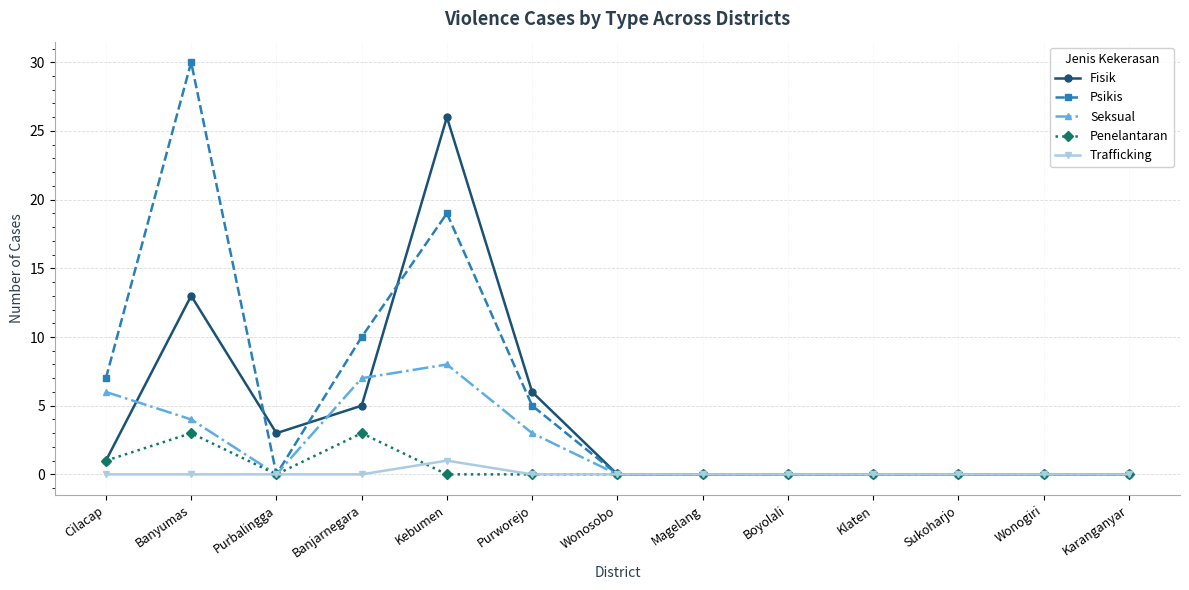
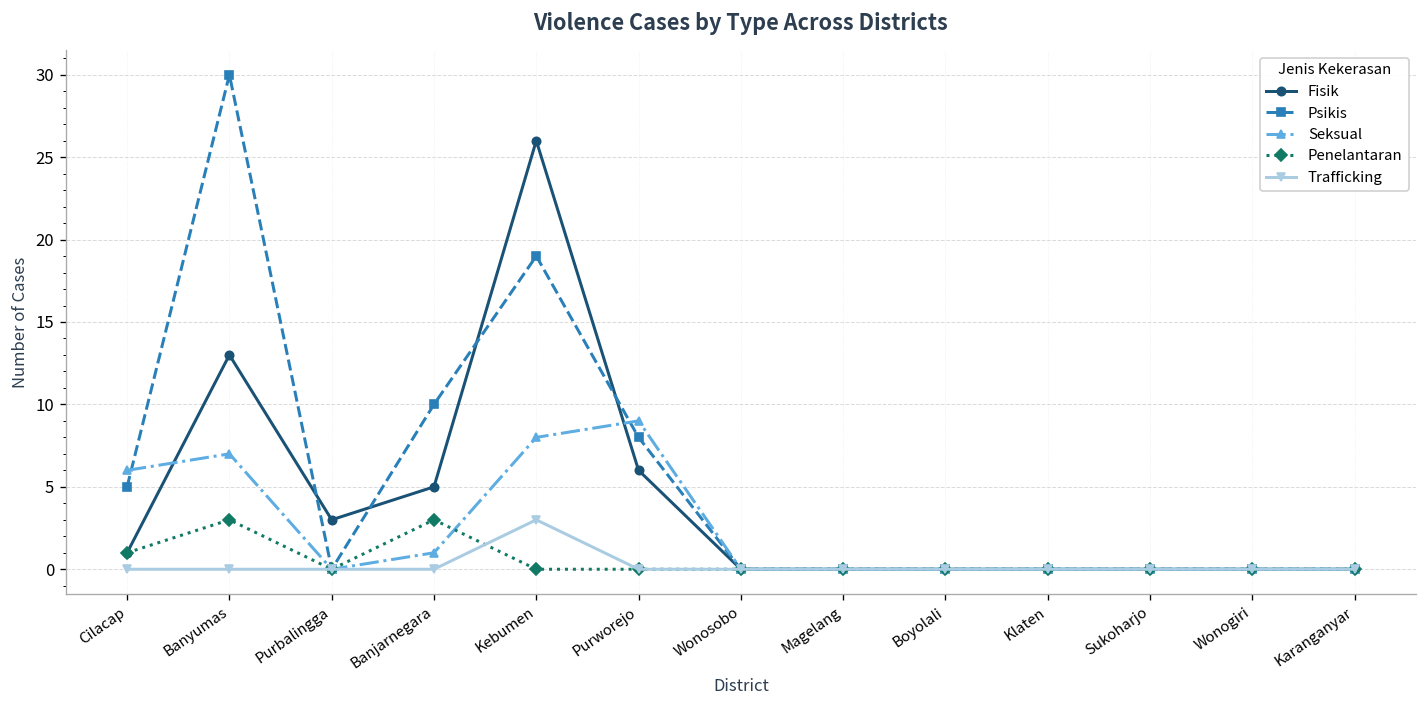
Psikis, Cilacap: 7 -> 5
Seksual, Banyumas: 4 -> 7
Seksual, Banjarnegara: 7 -> 1
Trafficking, Kebumen: 1 -> 3
Psikis, Purworejo: 5 -> 8
Seksual, Purworejo: 3 -> 9
